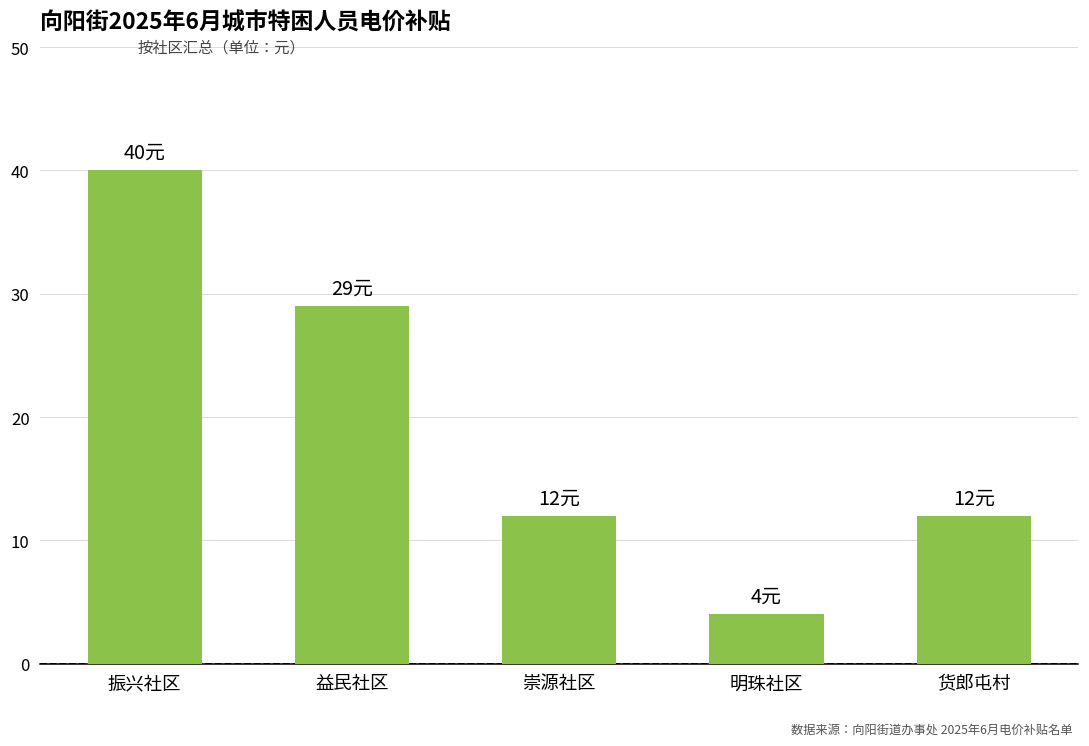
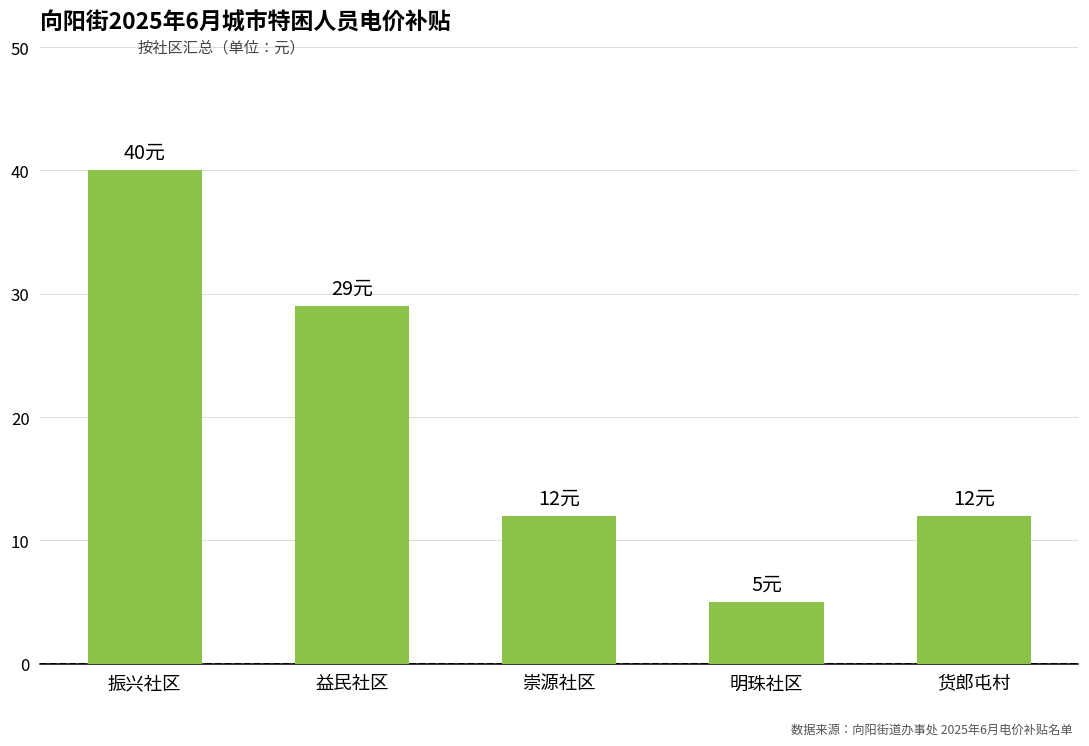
明珠社区: 4元 -> 5元
